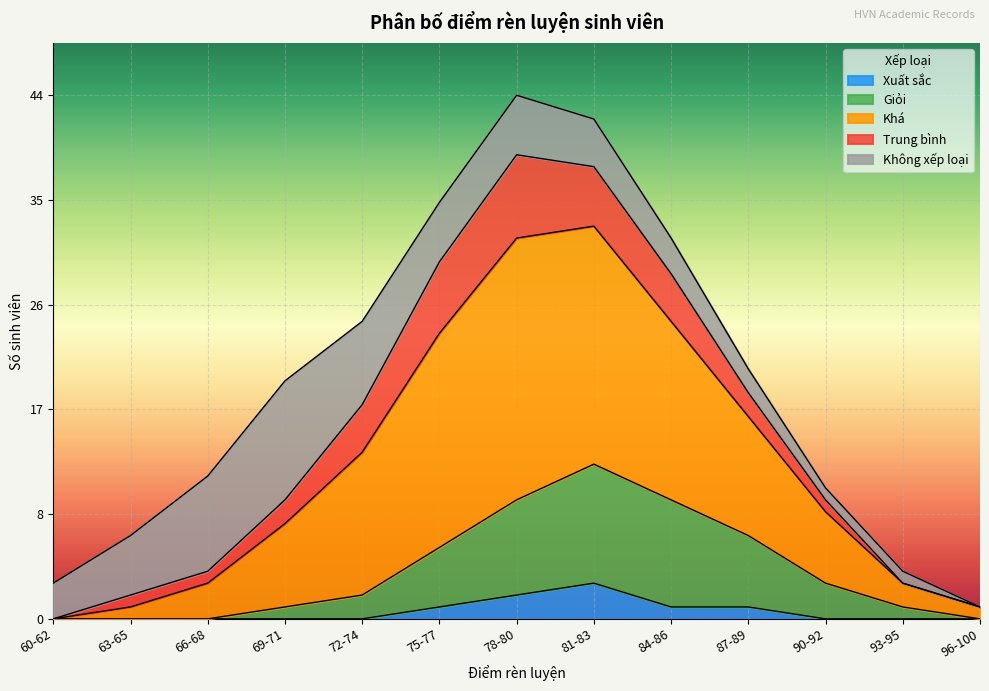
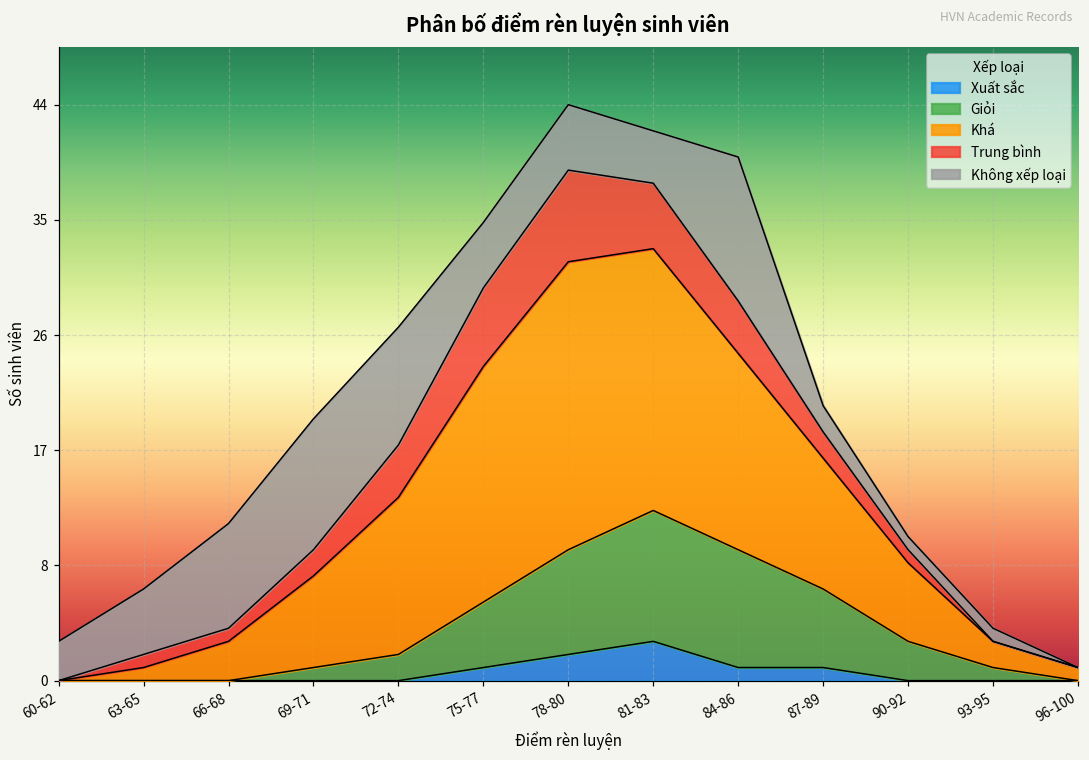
Không xếp loại, 72-74: 7 -> 9
Không xếp loại, 84-86: 3 -> 11
